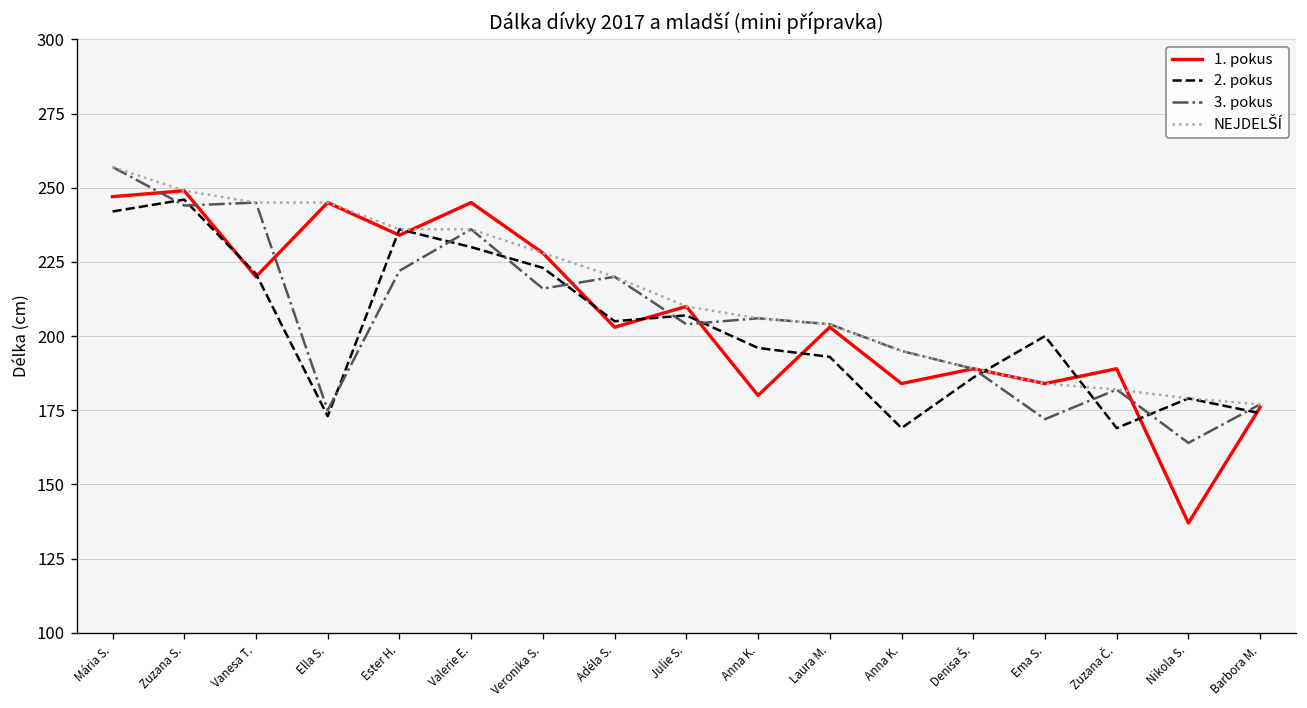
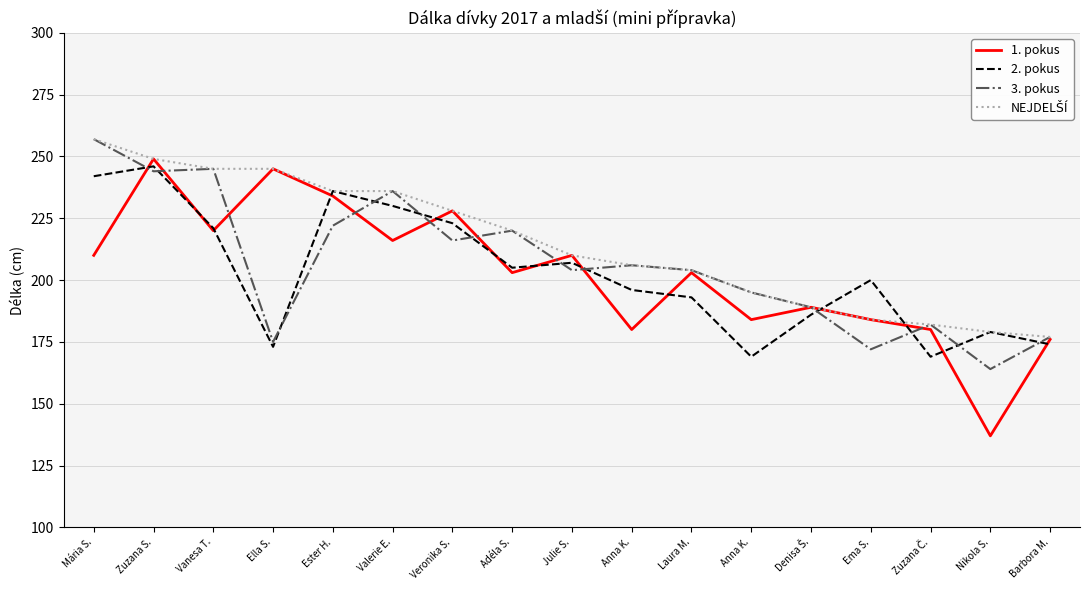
1. pokus, Mária S.: 247 -> 210
1. pokus, Valerie E.: 245 -> 216
1. pokus, Zuzana Č.: 189 -> 180
